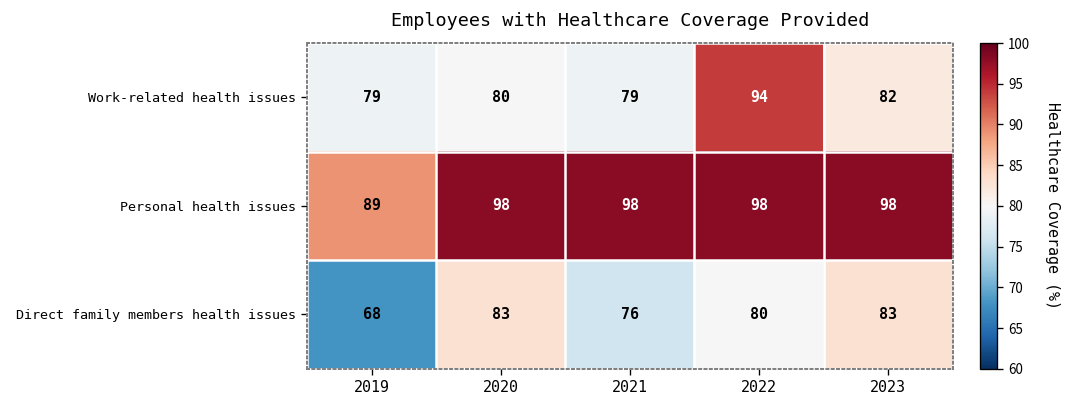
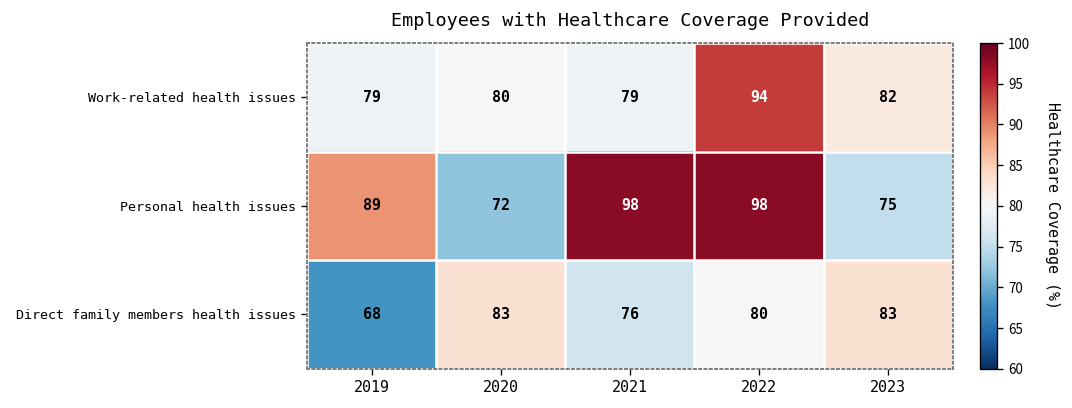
Personal health issues, 2020: 98 -> 72
Personal health issues, 2023: 98 -> 75
